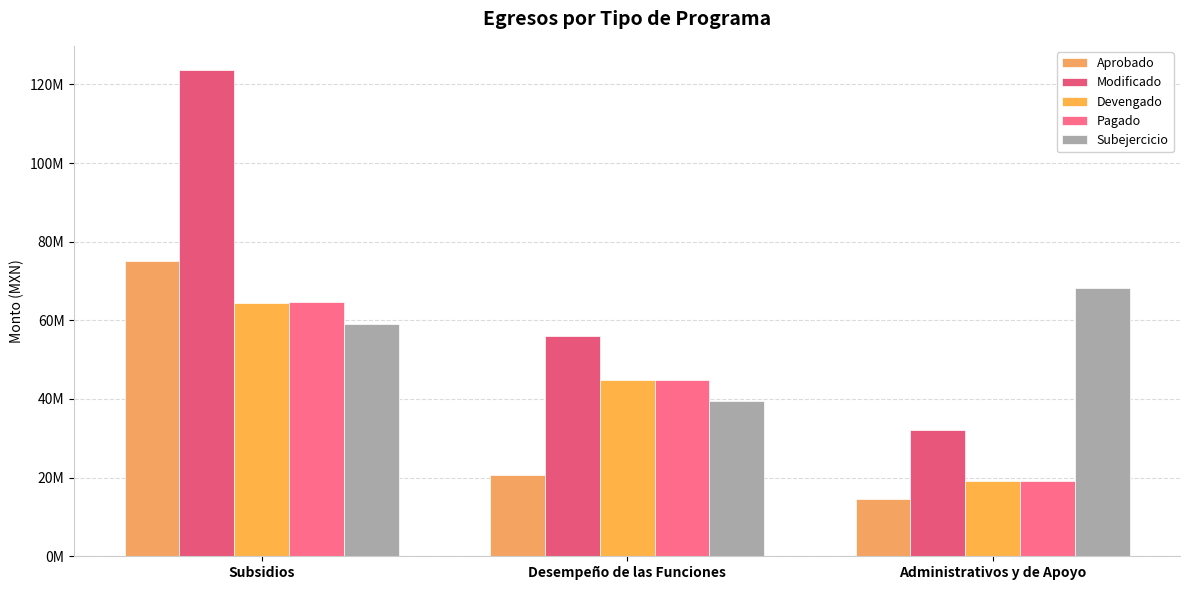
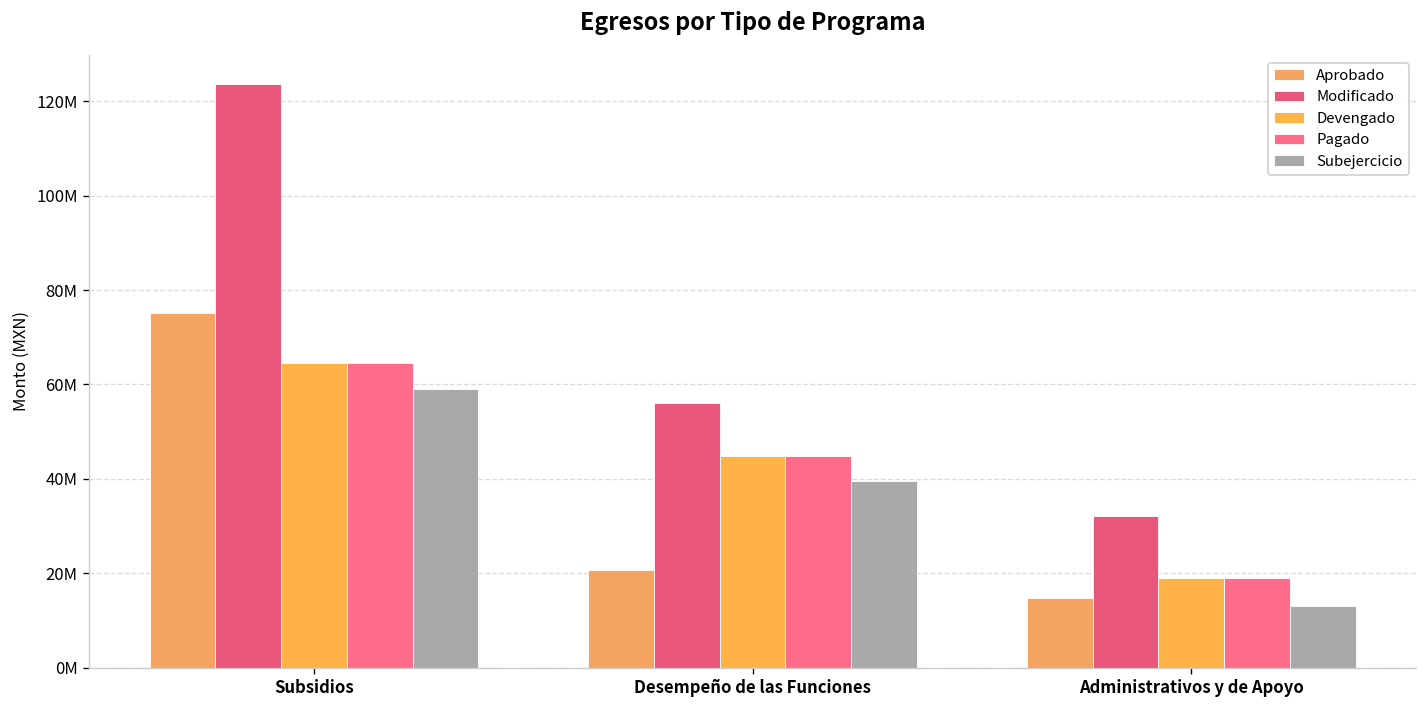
Subejercicio, Administrativos y de Apoyo: 68000000 -> 13000000
